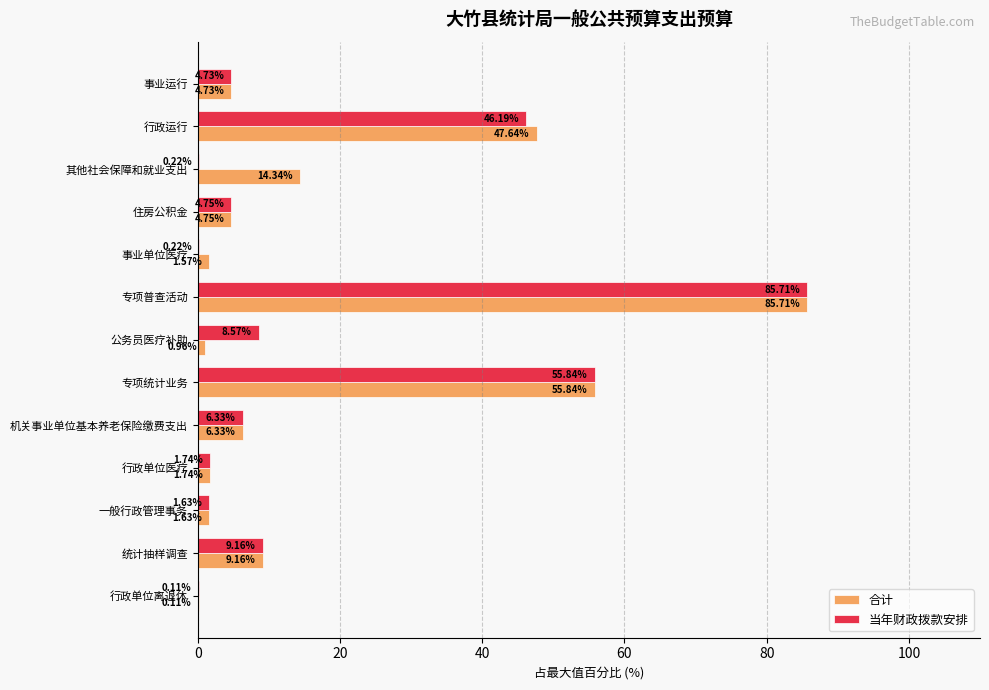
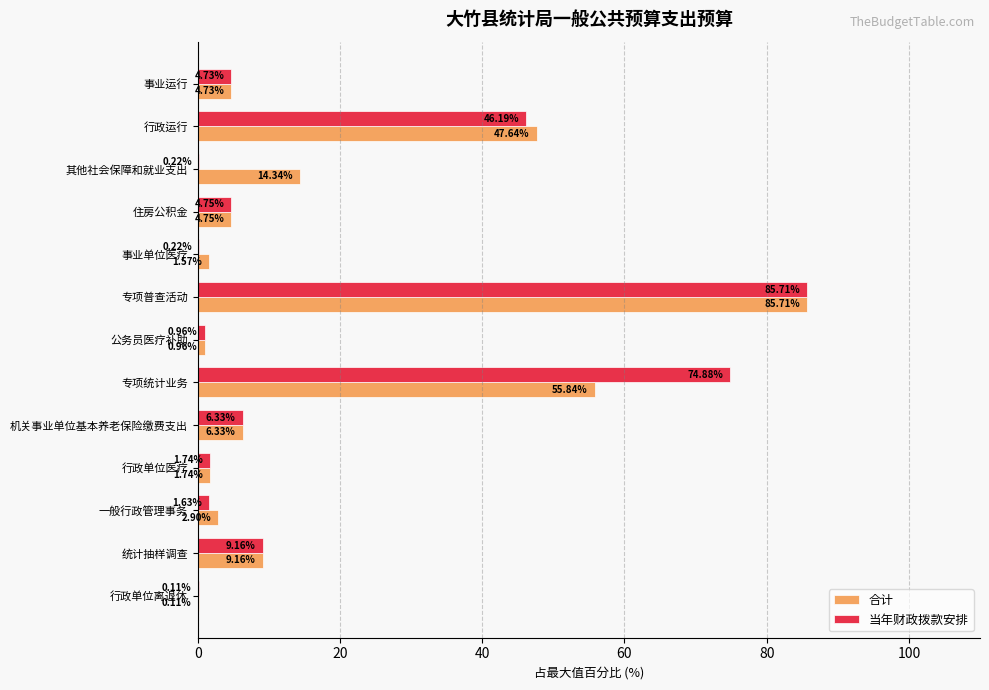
当年财政拨款安排, 公务员医疗补助: 8.57% -> 0.96%
当年财政拨款安排, 专项统计业务: 55.84% -> 74.88%
合计, 一般行政管理事务: 1.63% -> 2.90%
